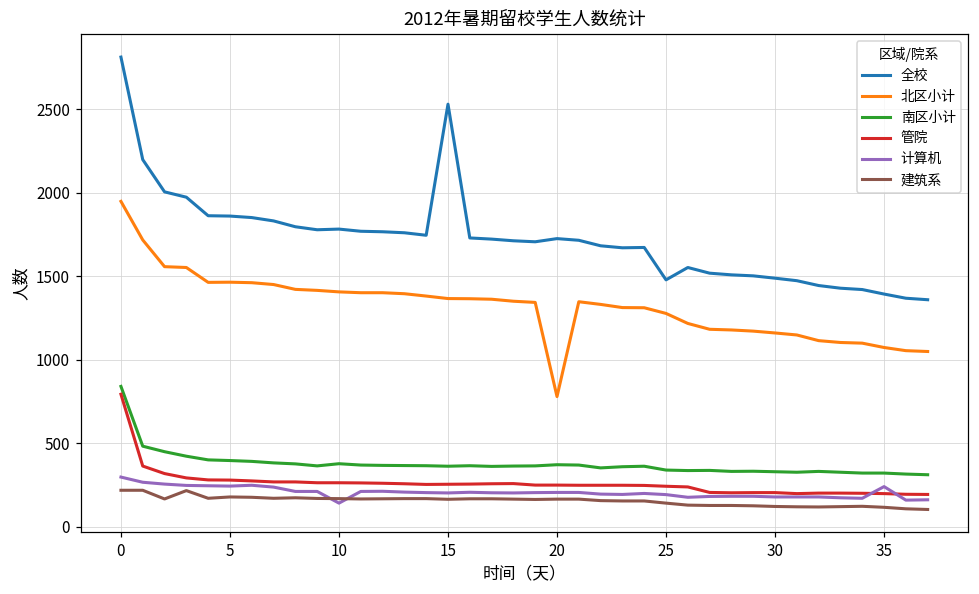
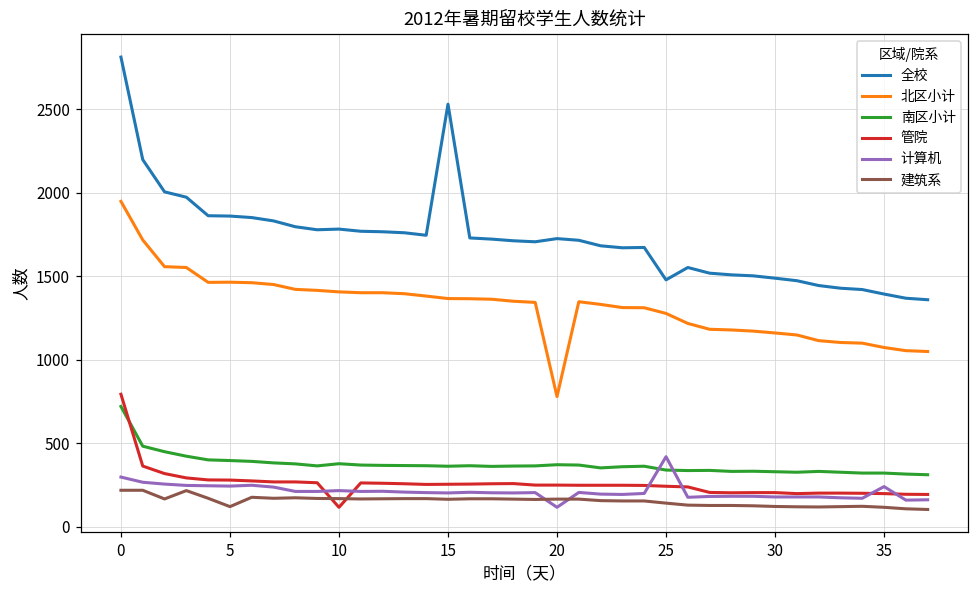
南区小计, 0: 840 -> 720
建筑系, 5: 180 -> 120
管院, 10: 260 -> 120
计算机, 10: 140 -> 220
计算机, 20: 200 -> 120
计算机, 25: 190 -> 420
